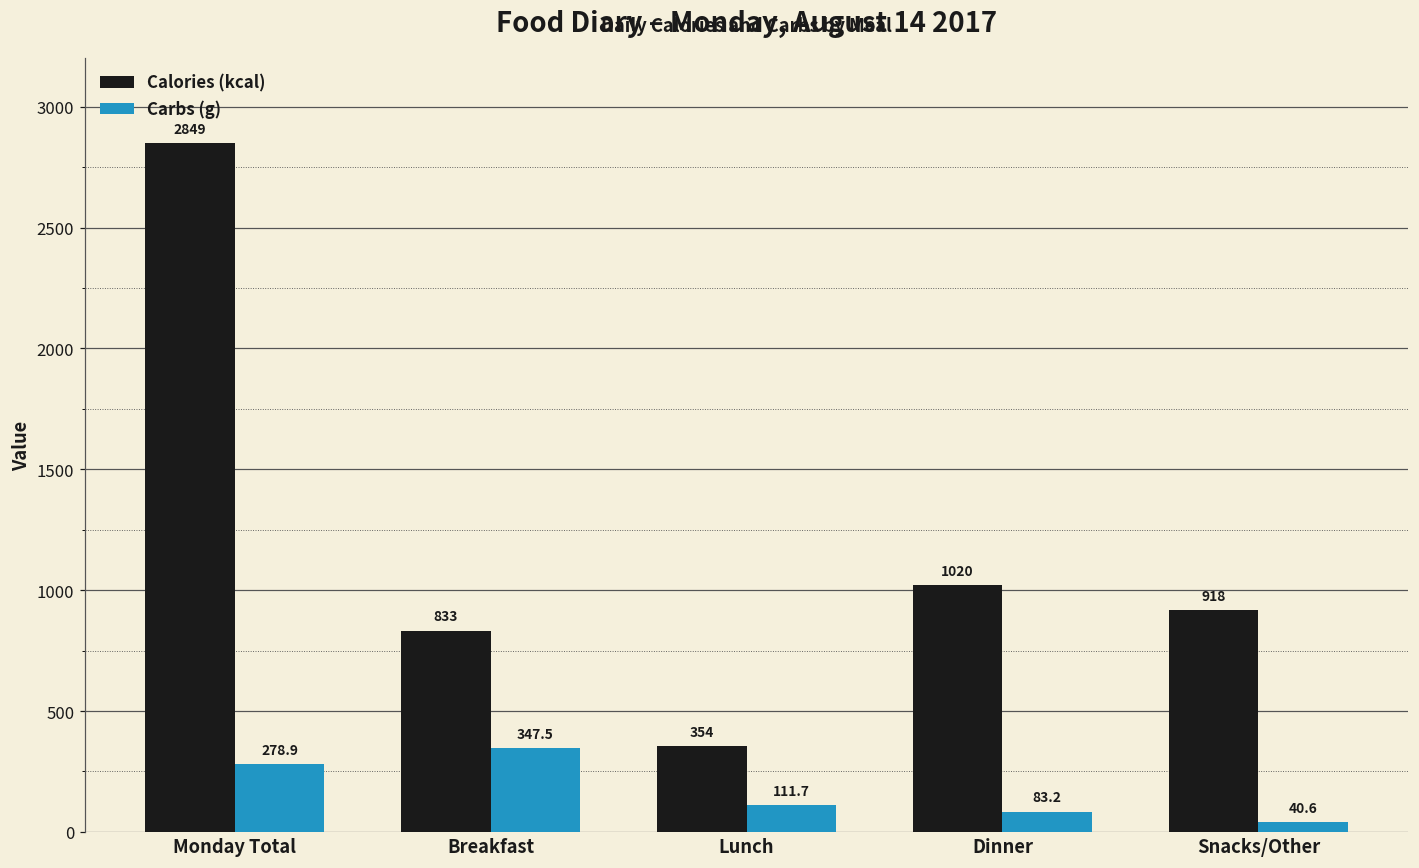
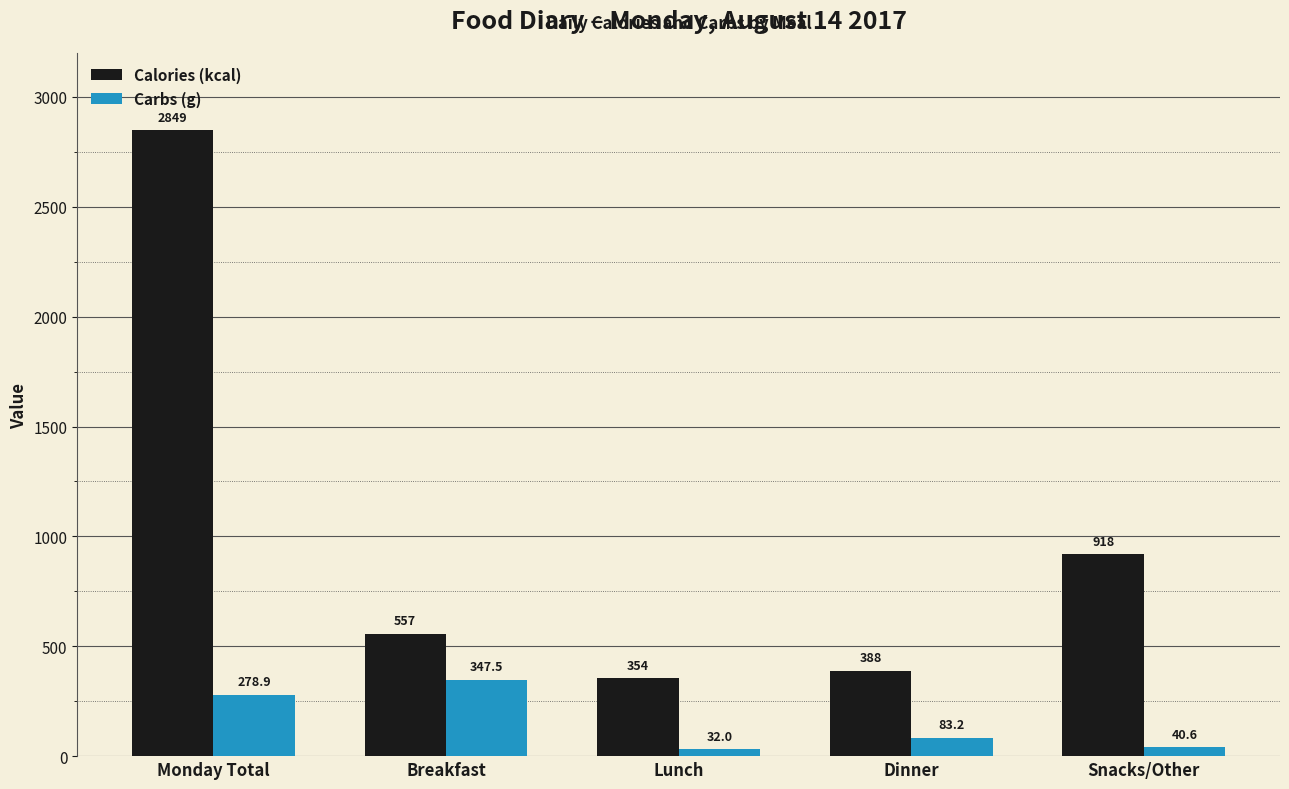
Calories (kcal), Breakfast: 833 -> 557
Carbs (g), Lunch: 111.7 -> 32.0
Calories (kcal), Dinner: 1020 -> 388
